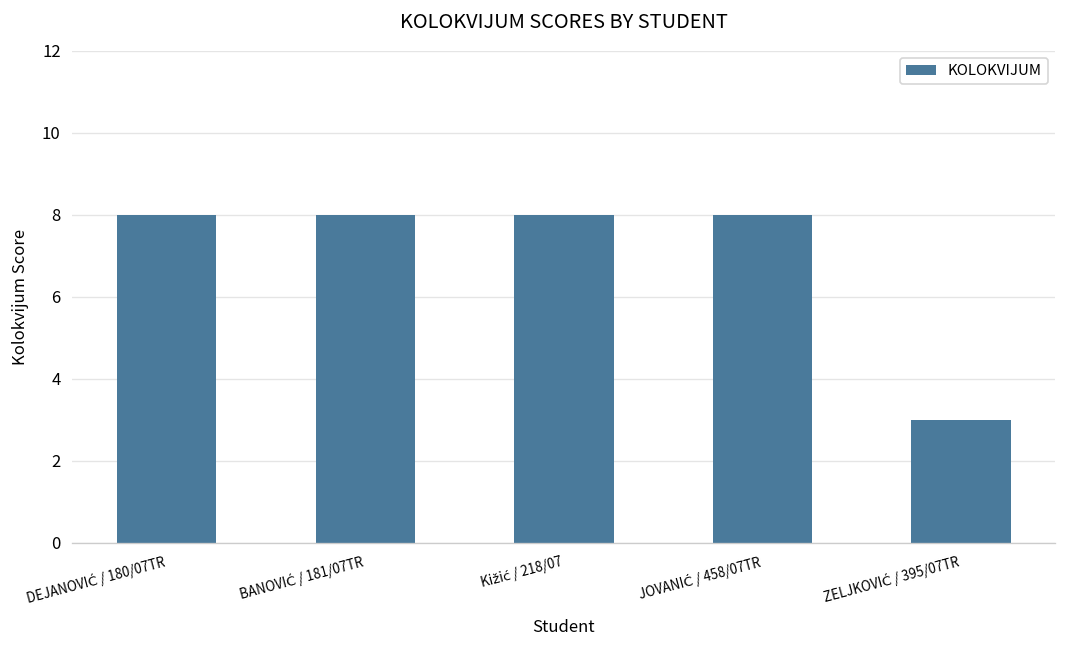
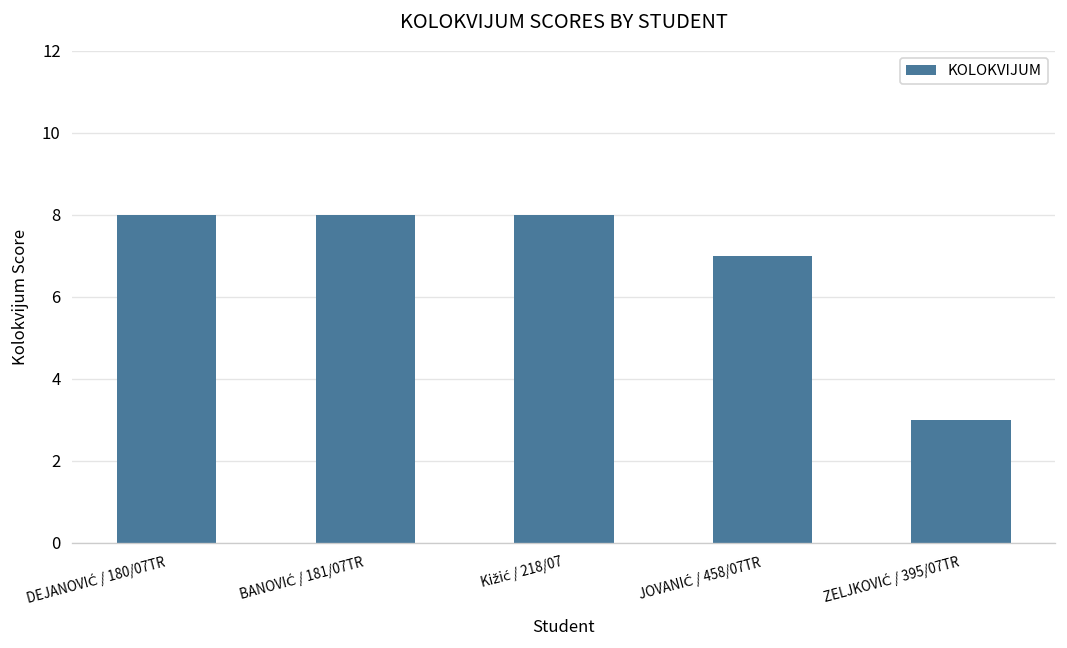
JOVANIĆ / 458/07TR: 8 -> 7
